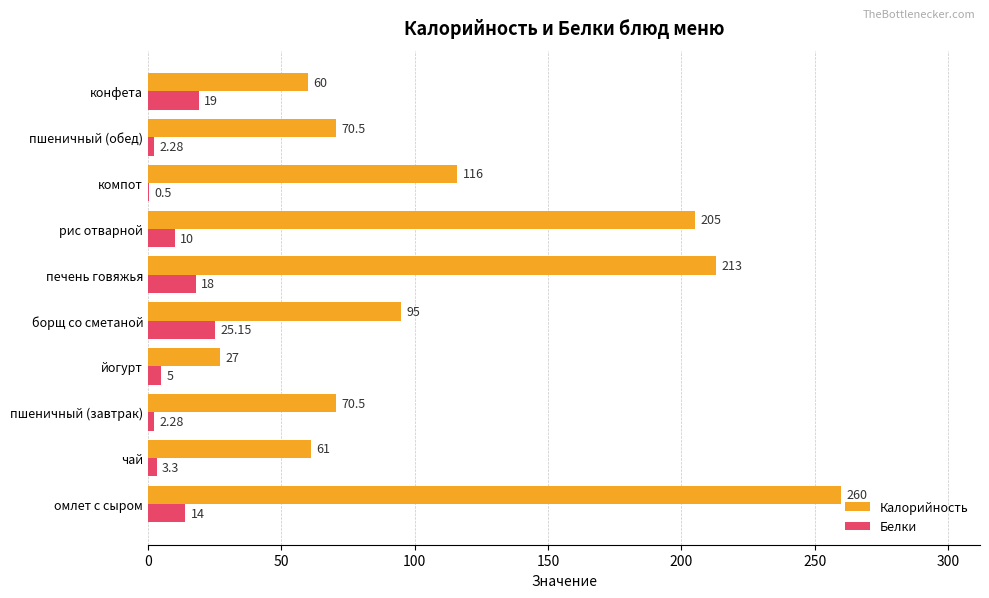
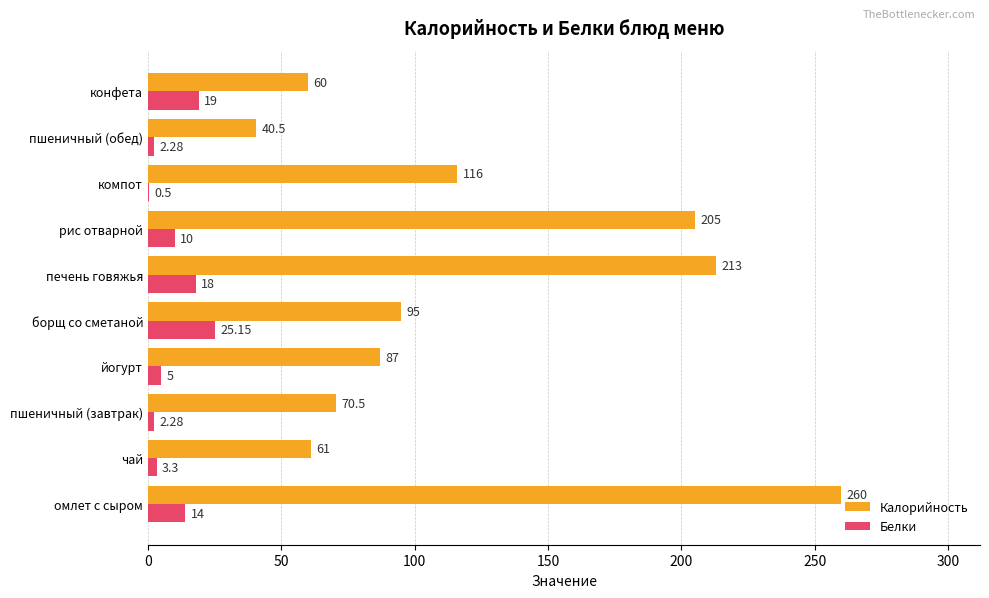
Калорийность, пшеничный (обед): 70.5 -> 40.5
Калорийность, йогурт: 27 -> 87
